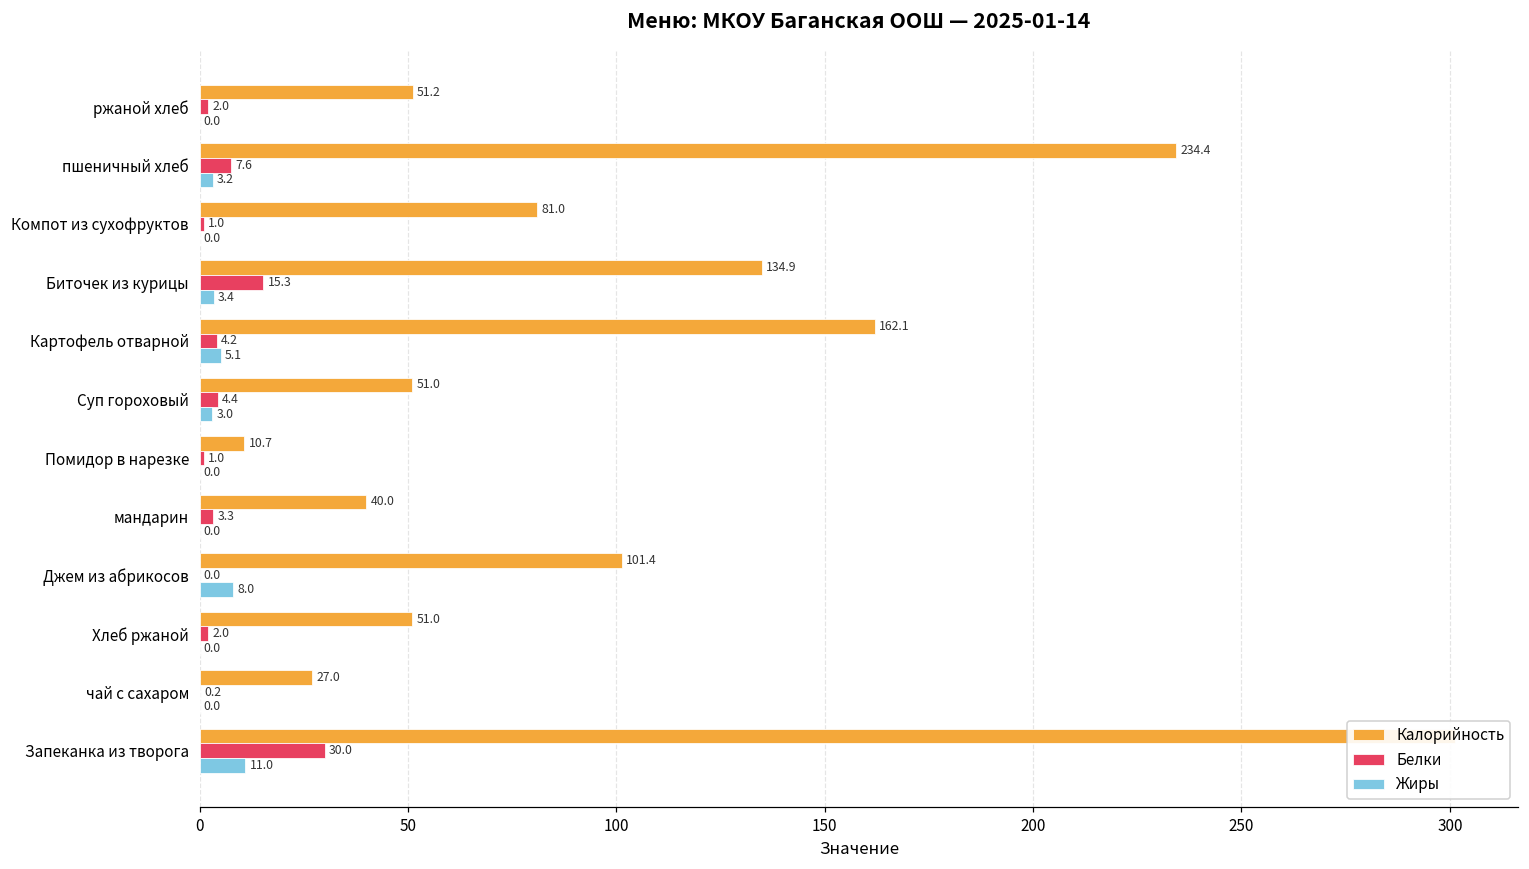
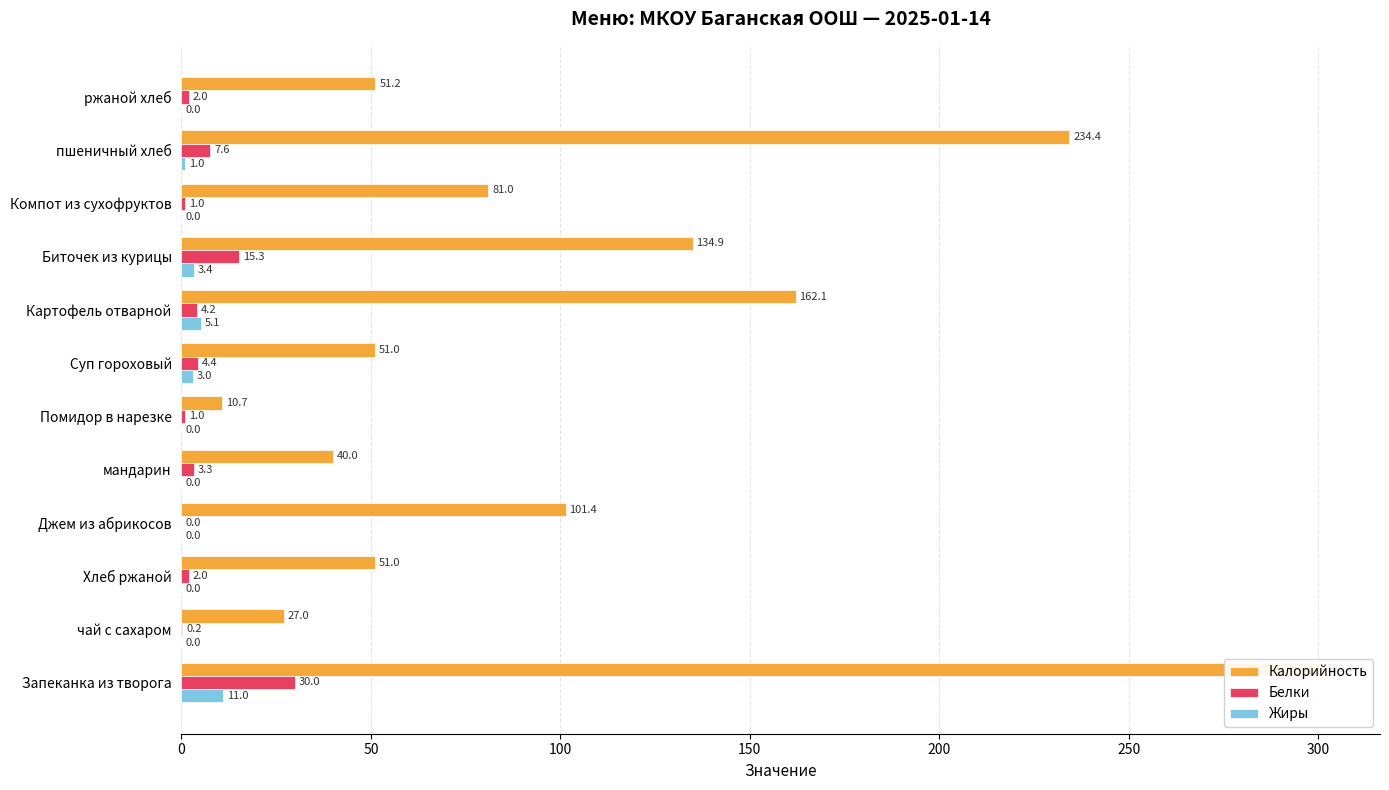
Жиры, пшеничный хлеб: 3.2 -> 1.0
Жиры, Джем из абрикосов: 8.0 -> 0.0
